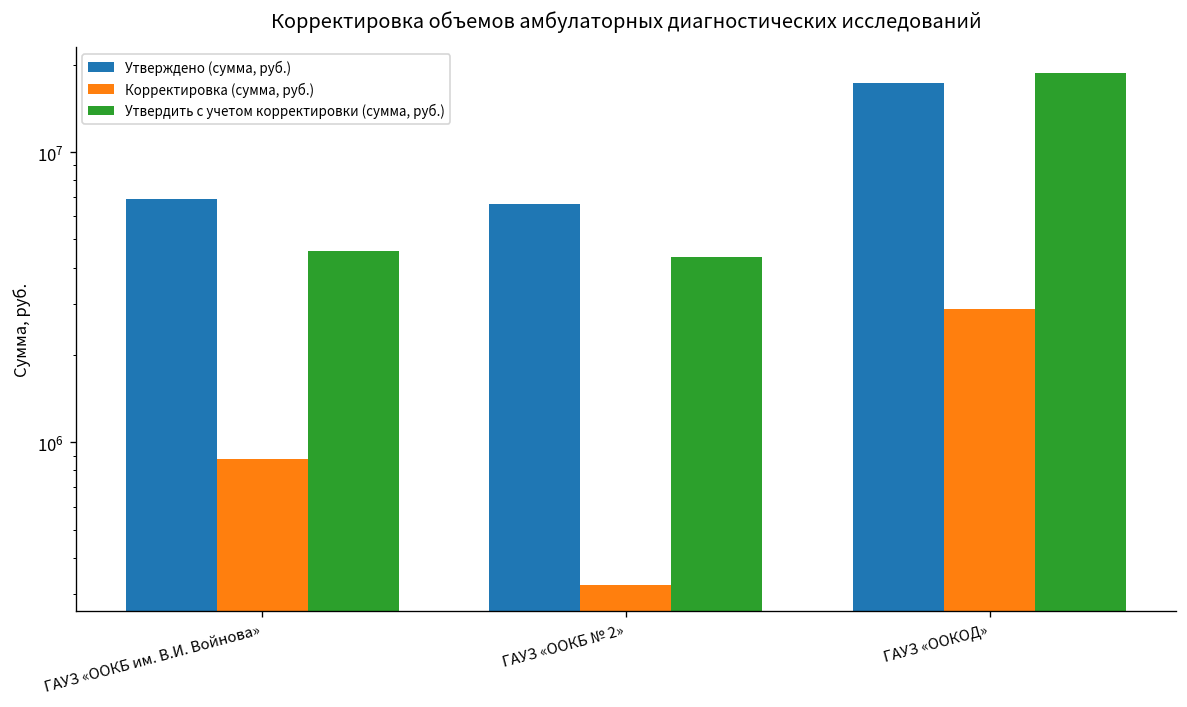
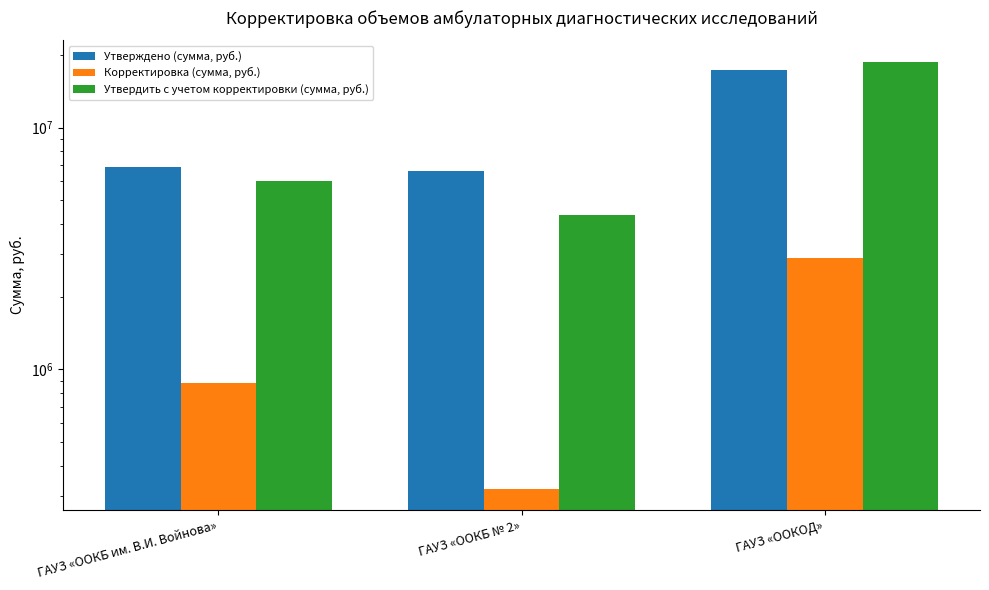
Утвердить с учетом корректировки (сумма, руб.), ГАУЗ «ООКБ им. В.И. Войнова»: 4600000 -> 6000000
